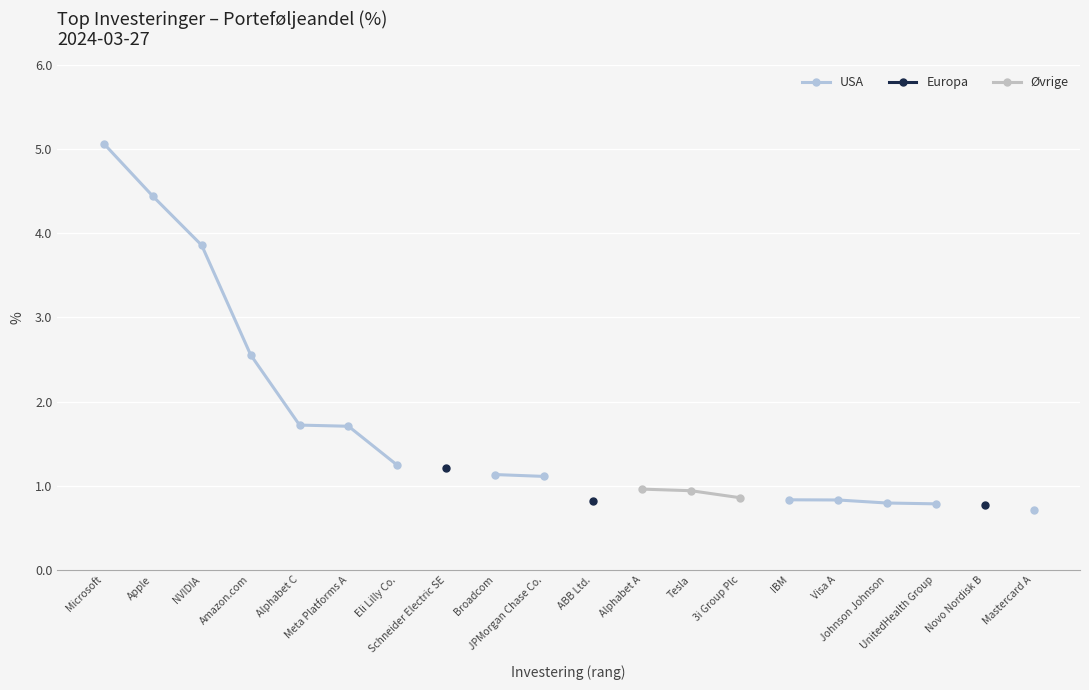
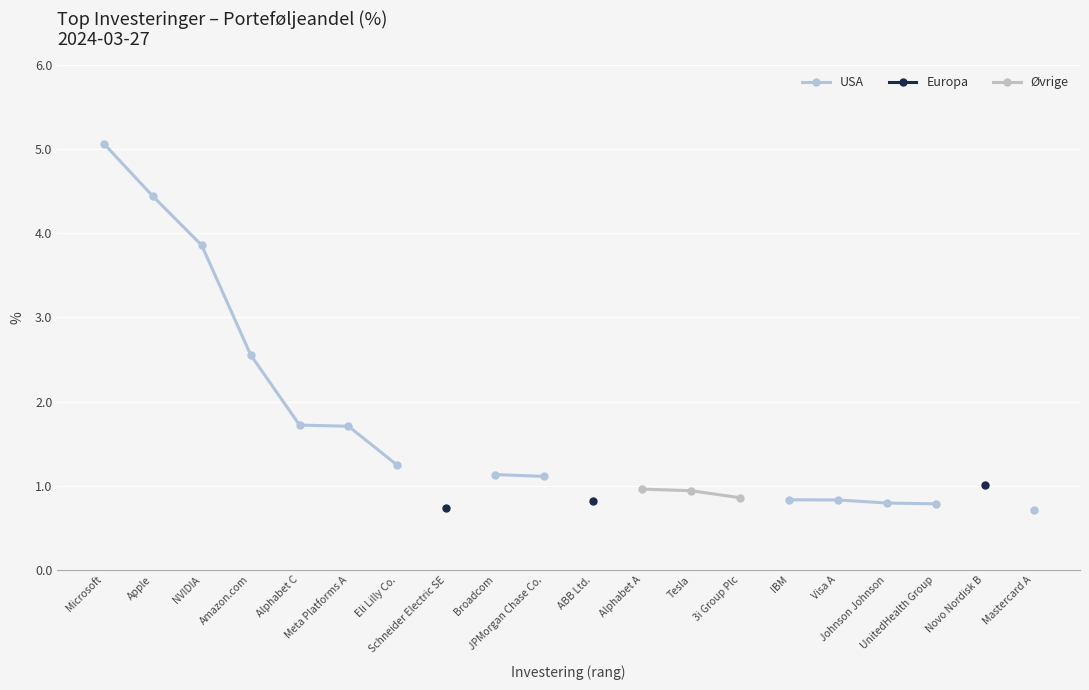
Europa, Schneider Electric SE: 1.2 -> 0.7
Europa, Novo Nordisk B: 0.8 -> 1.0
